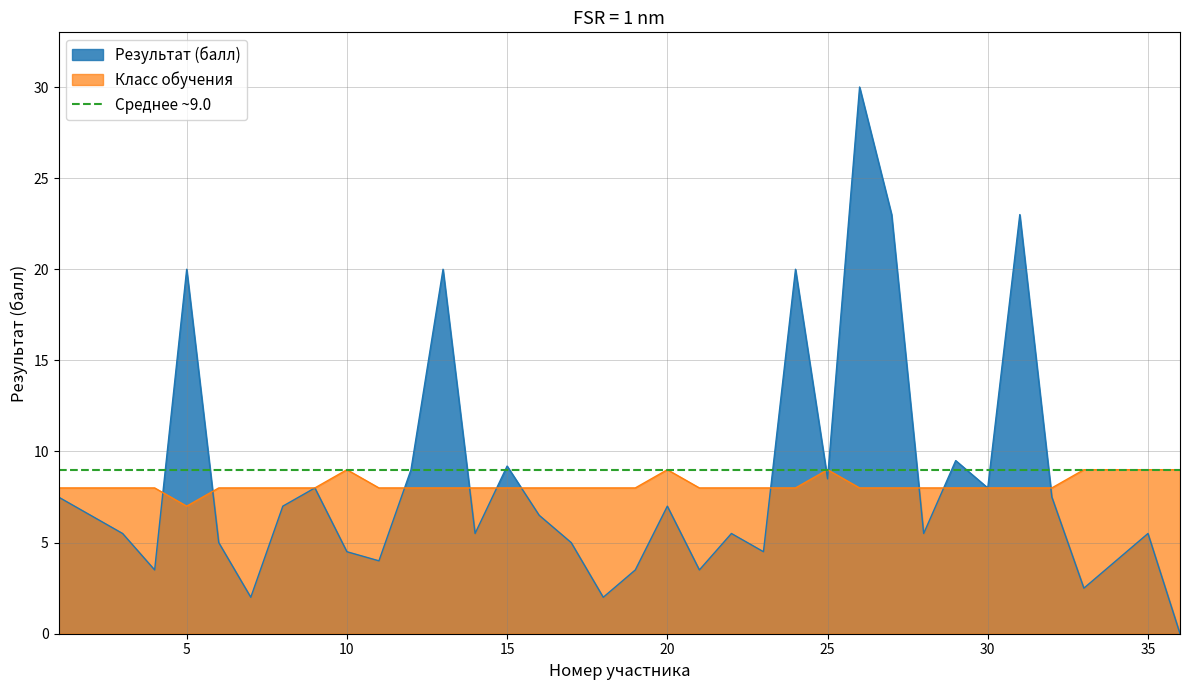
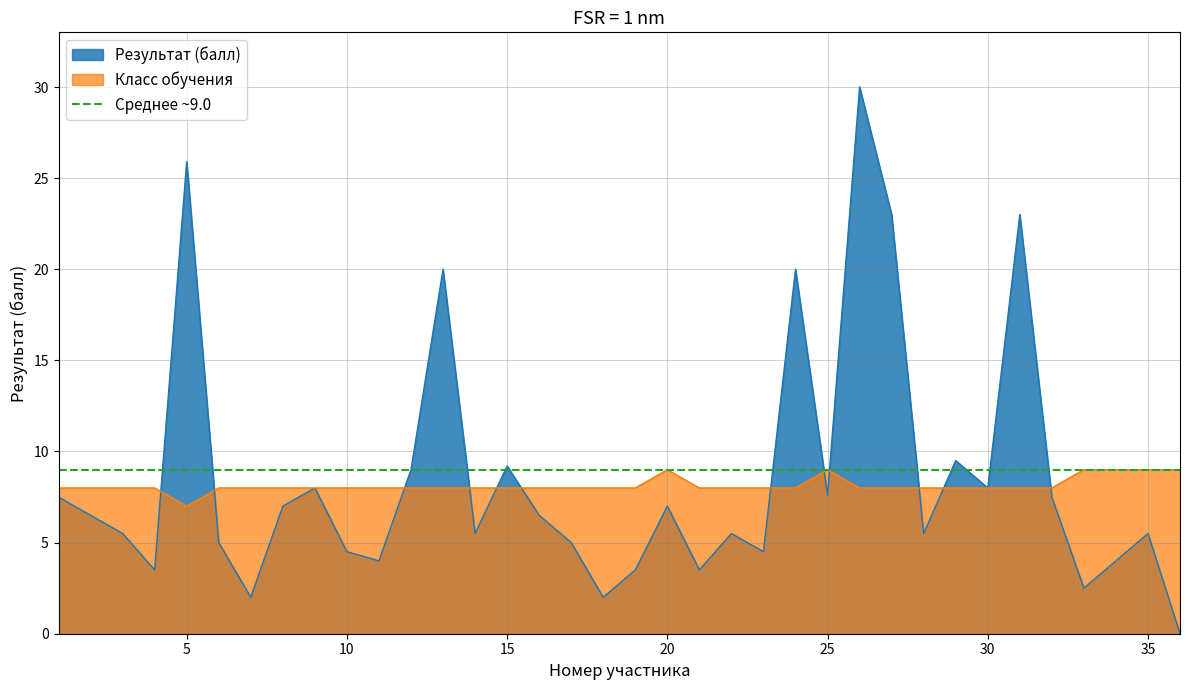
Результат (балл), 5: 20.0 -> 25.9
Класс обучения, 10: 9 -> 8
Результат (балл), 25: 8.5 -> 7.6
